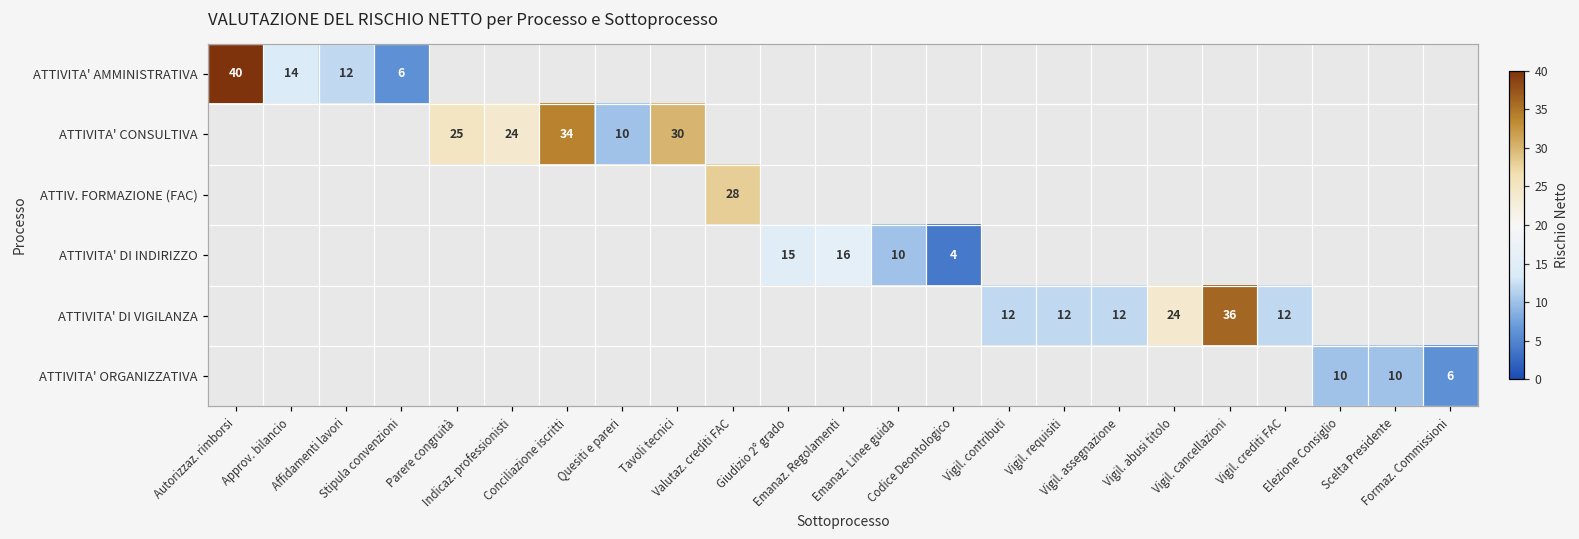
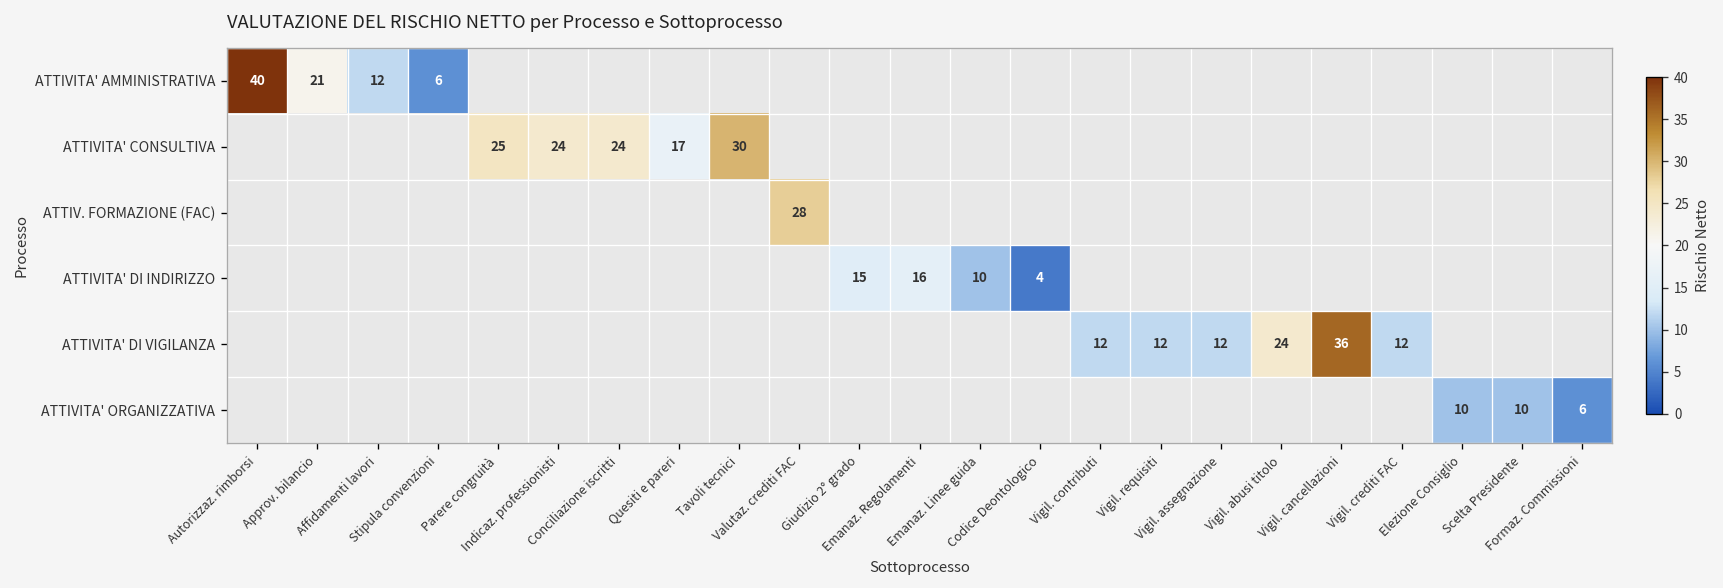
ATTIVITA' AMMINISTRATIVA, Approv. bilancio: 14 -> 21
ATTIVITA' CONSULTIVA, Conciliazione iscritti: 34 -> 24
ATTIVITA' CONSULTIVA, Quesiti e pareri: 10 -> 17
